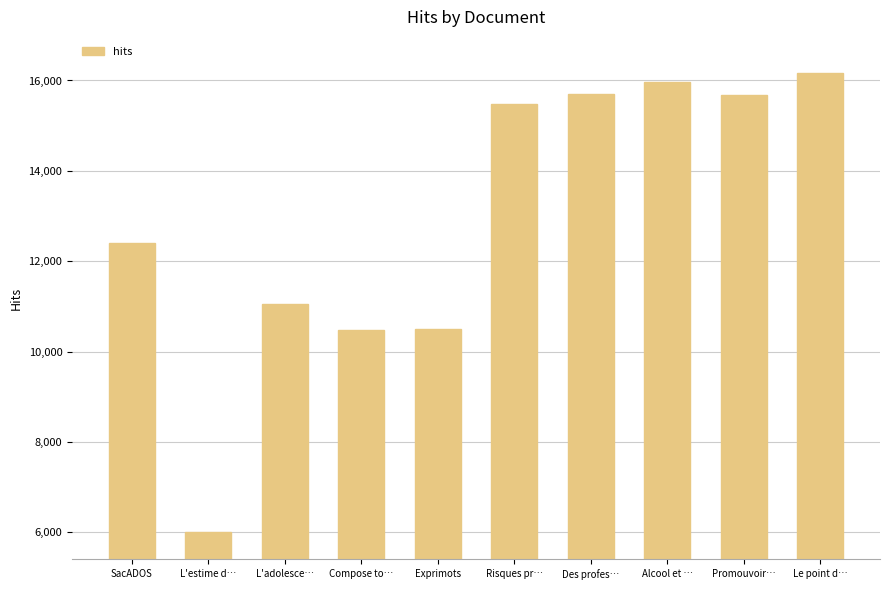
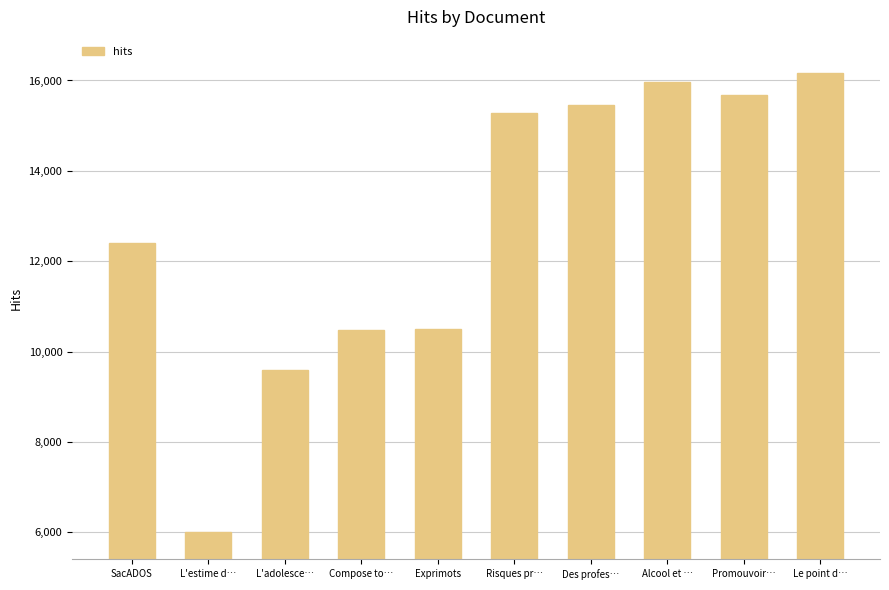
L'adolesce…: 11,100 -> 9,600
Risques pr…: 15,500 -> 15,300
Des profes…: 15,700 -> 15,500
